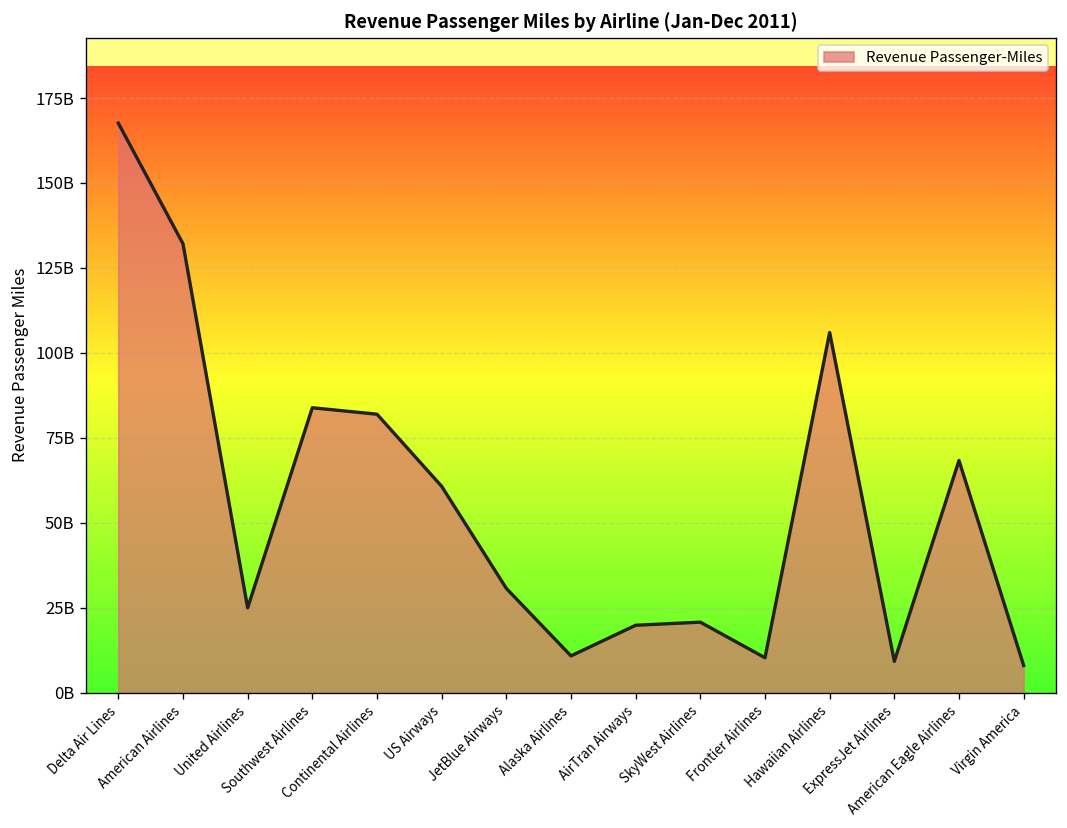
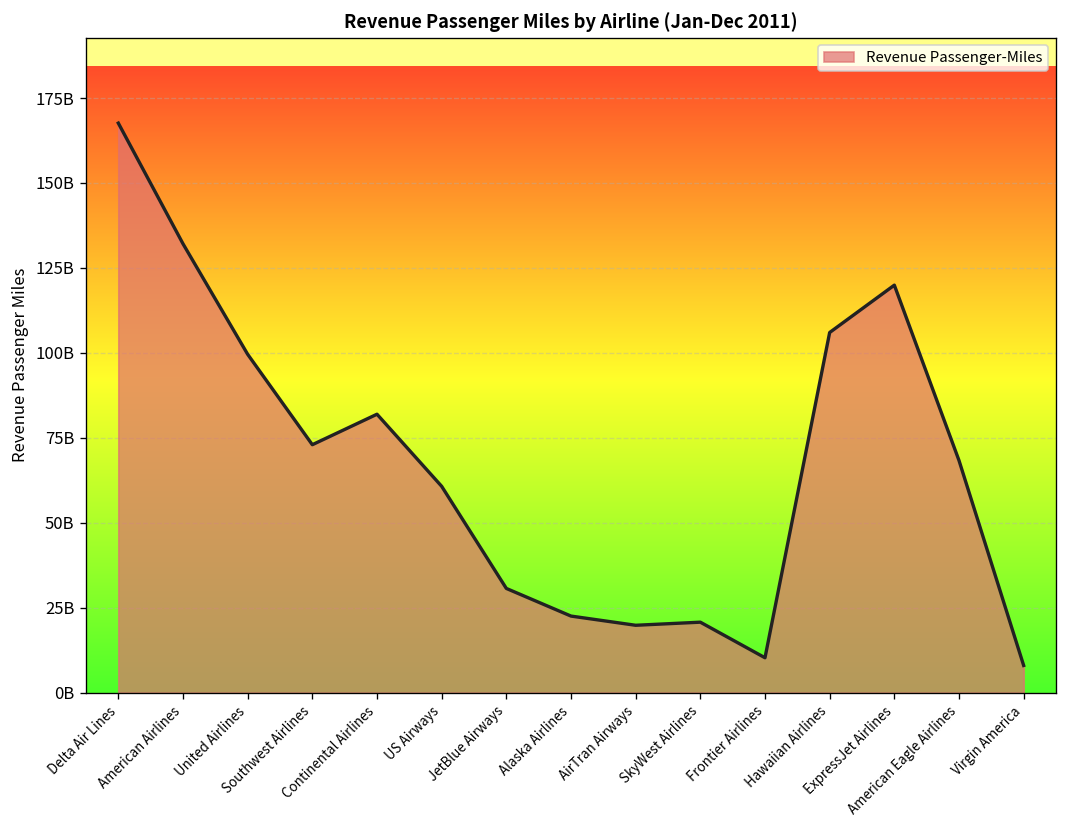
United Airlines: 25000000000 -> 100000000000
Southwest Airlines: 84000000000 -> 73000000000
Alaska Airlines: 11000000000 -> 23000000000
ExpressJet Airlines: 9000000000 -> 120000000000
